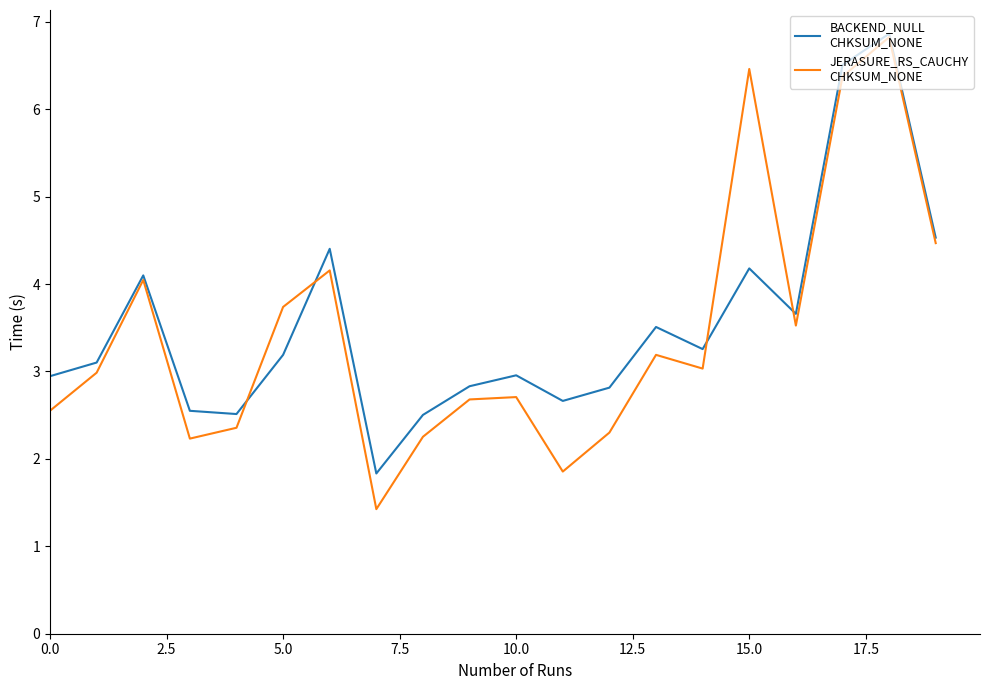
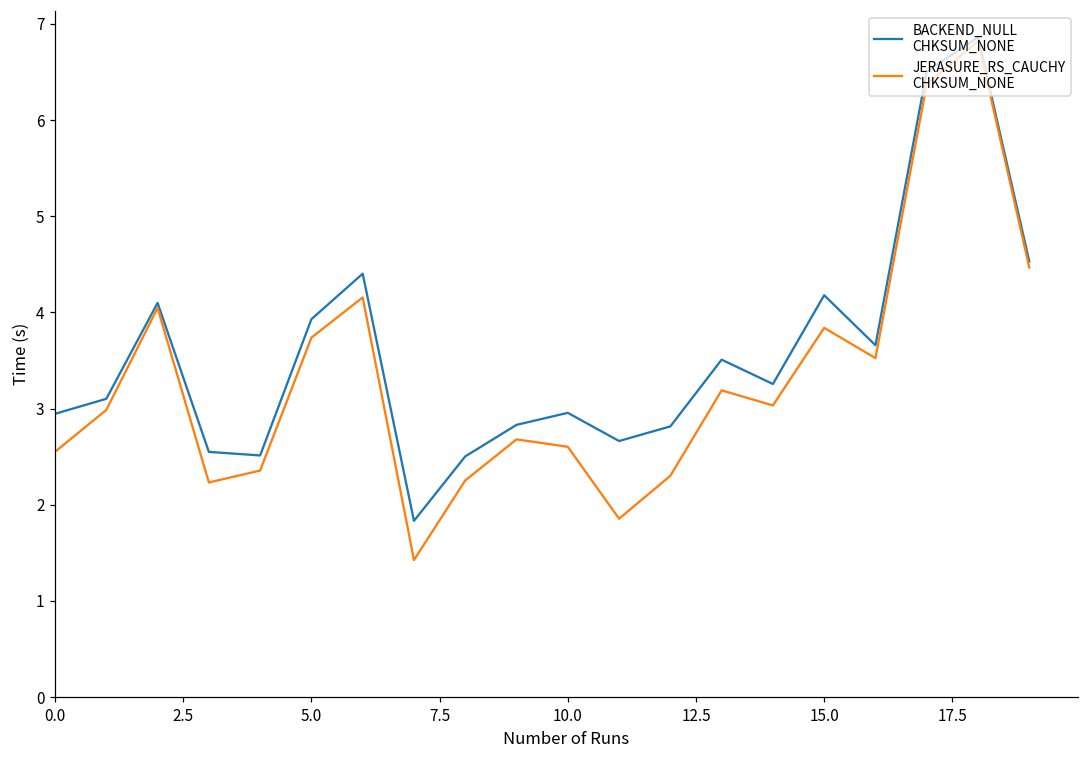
BACKEND_NULL CHKSUM_NONE, 5.0: 3.2 -> 3.9
JERASURE_RS_CAUCHY CHKSUM_NONE, 10.0: 2.7 -> 2.6
JERASURE_RS_CAUCHY CHKSUM_NONE, 15.0: 6.5 -> 3.8
